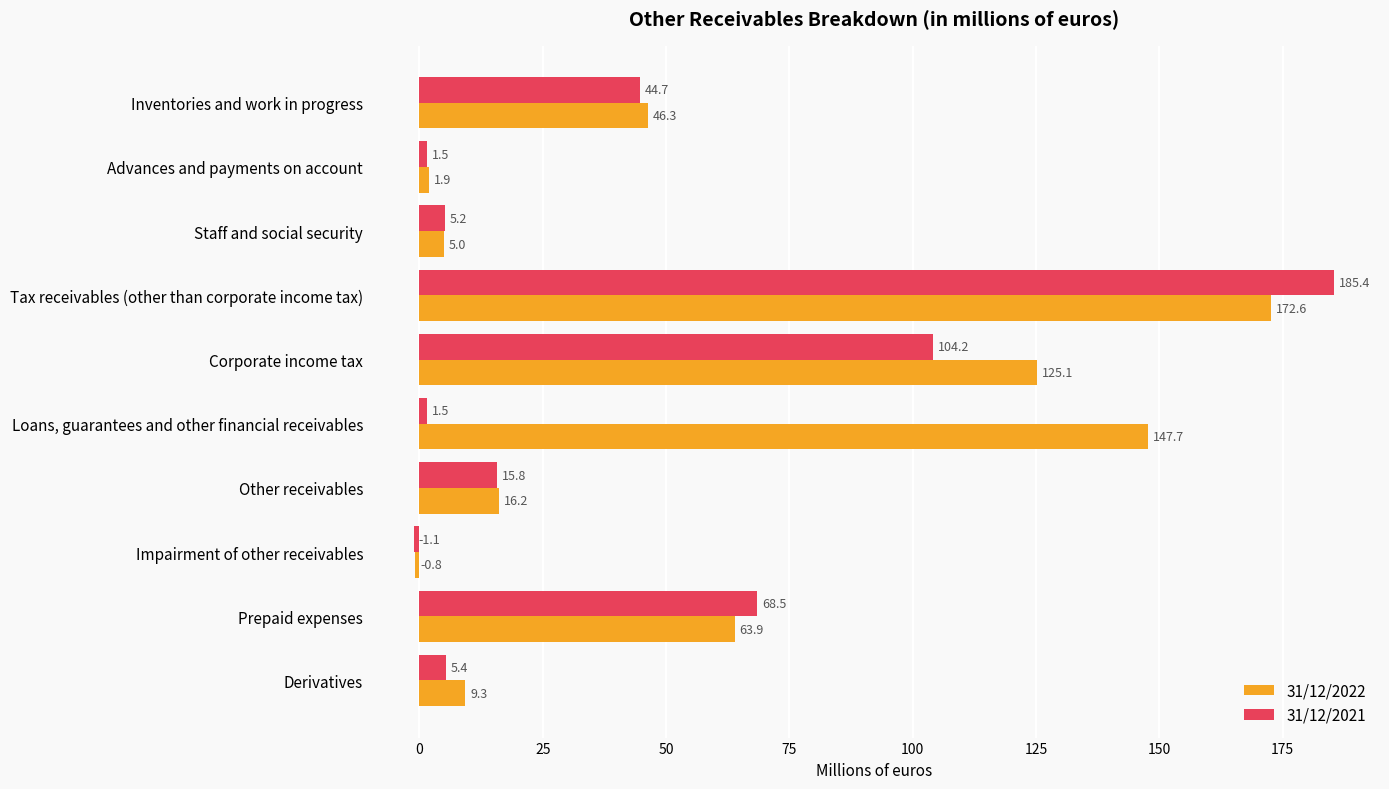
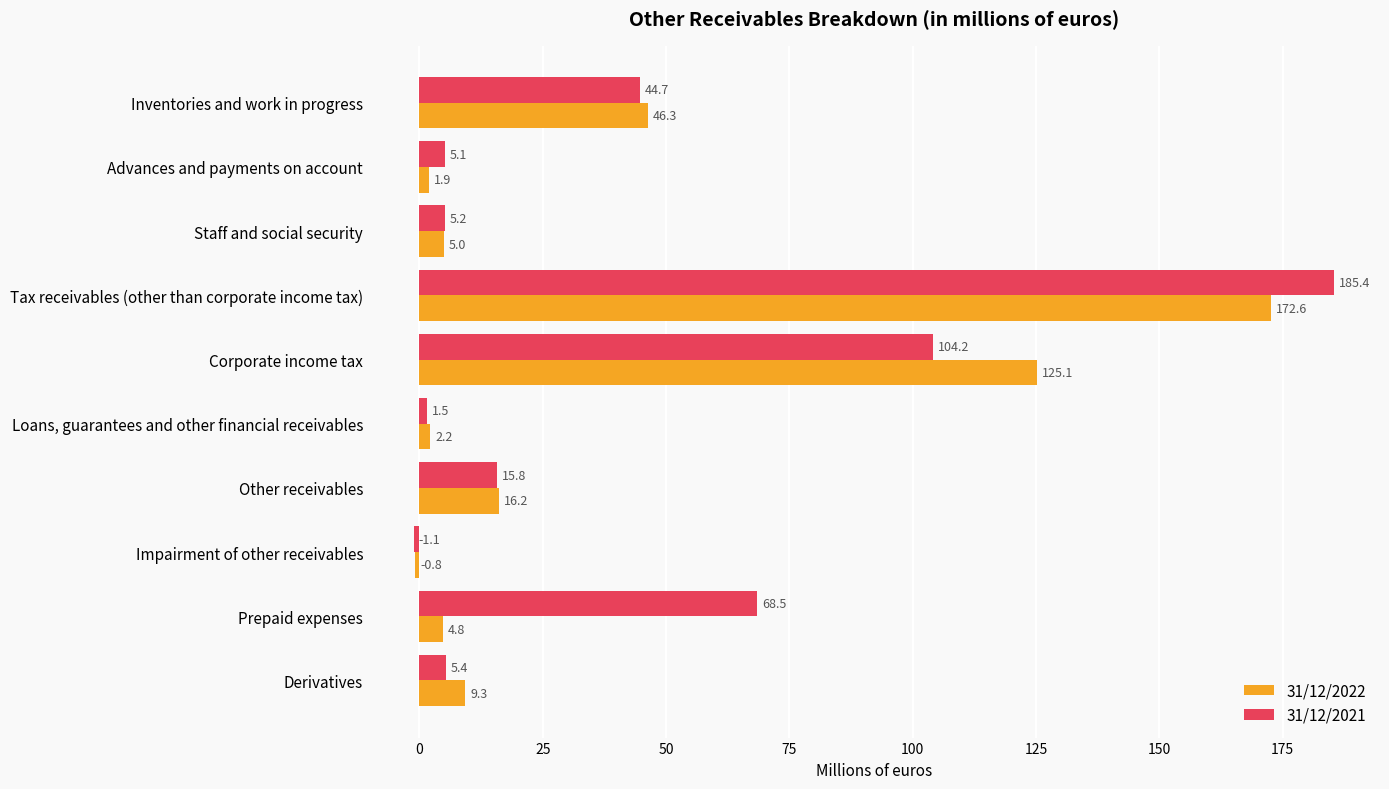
31/12/2021, Advances and payments on account: 1.5 -> 5.1
31/12/2022, Loans, guarantees and other financial receivables: 147.7 -> 2.2
31/12/2022, Prepaid expenses: 63.9 -> 4.8
